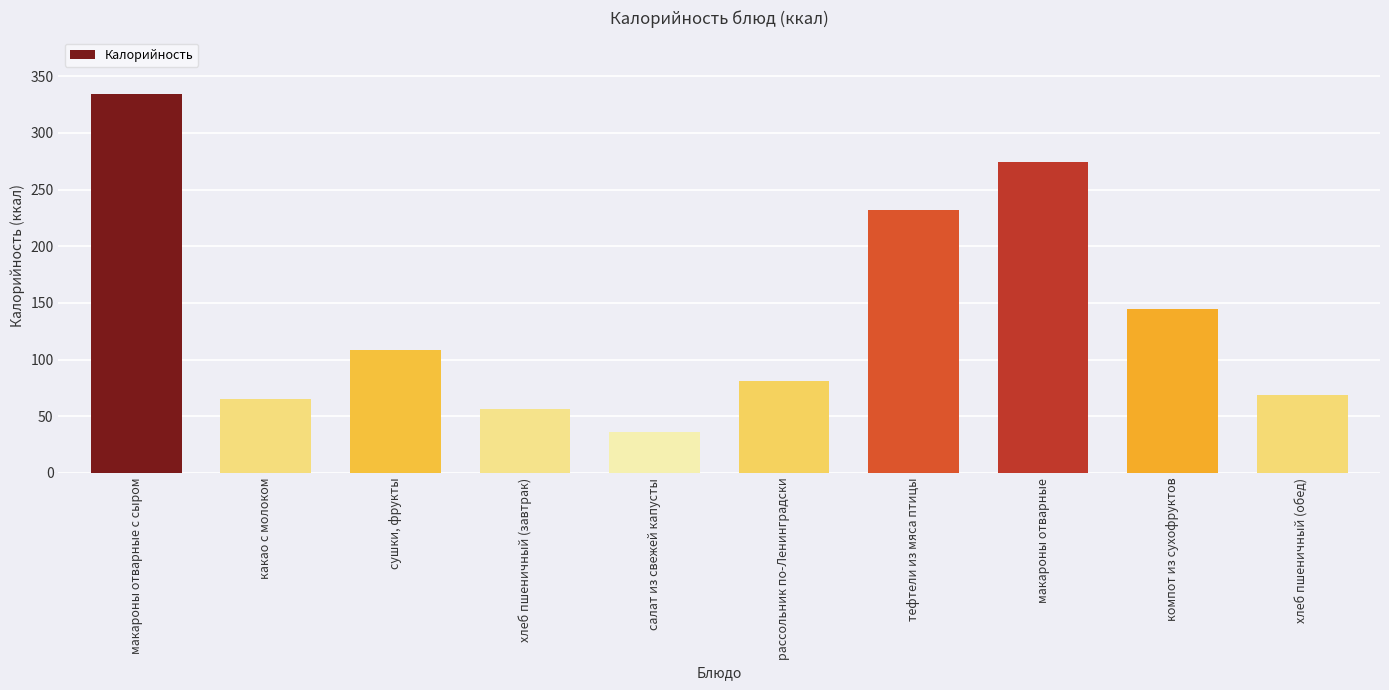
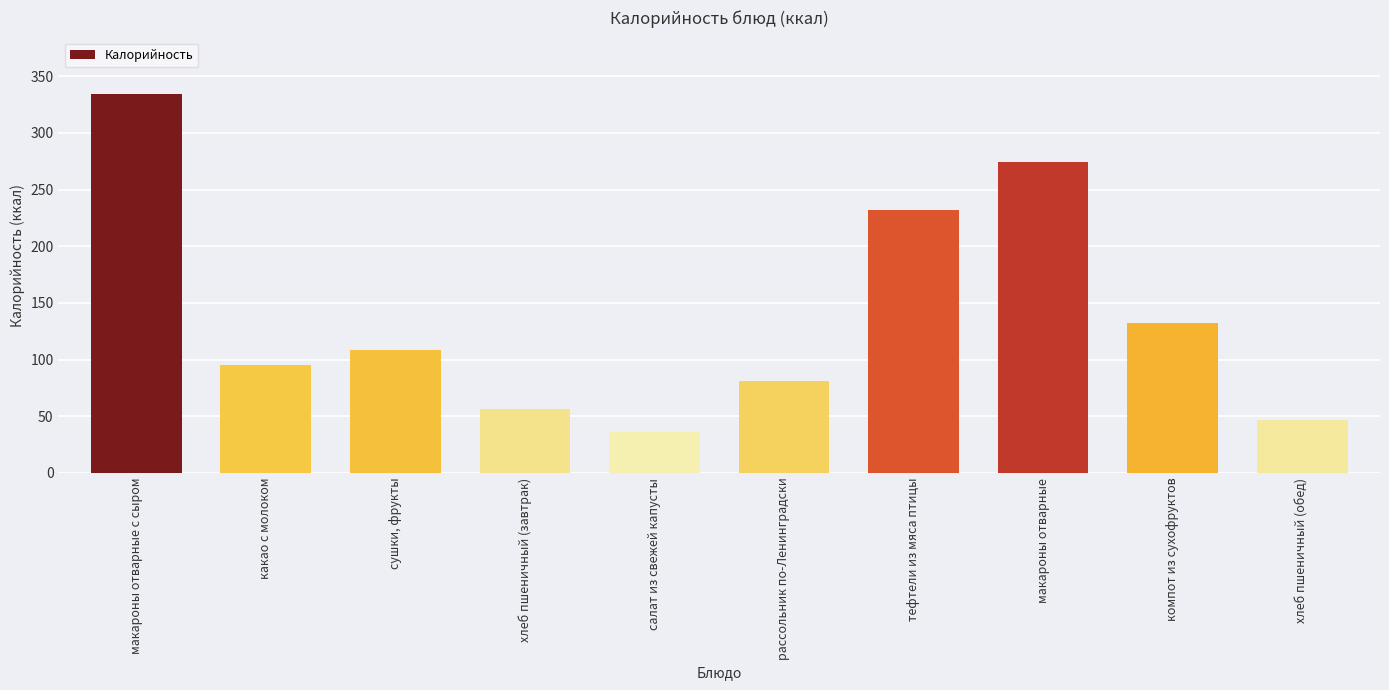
какао с молоком: 65 -> 95
компот из сухофруктов: 145 -> 132
хлеб пшеничный (обед): 69 -> 47
